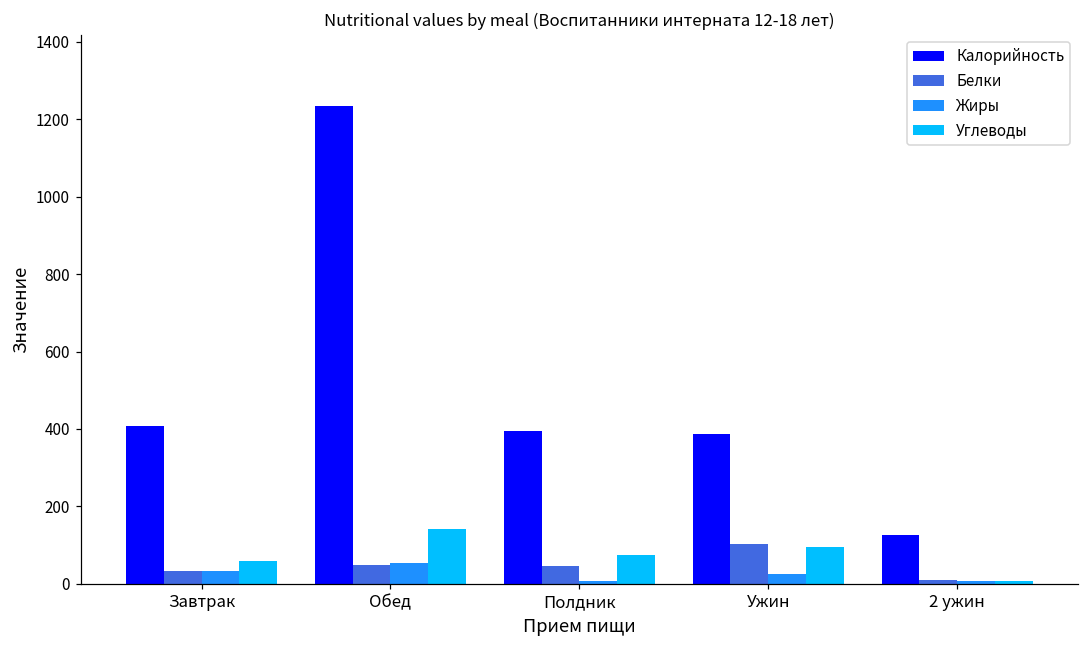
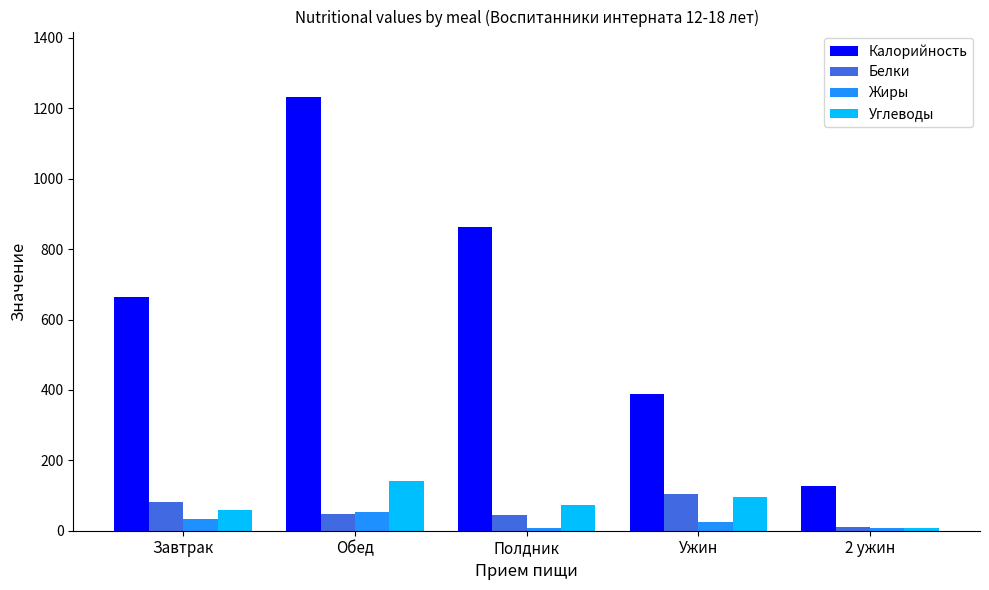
Калорийность, Завтрак: 410 -> 670
Белки, Завтрак: 30 -> 80
Калорийность, Полдник: 390 -> 860
